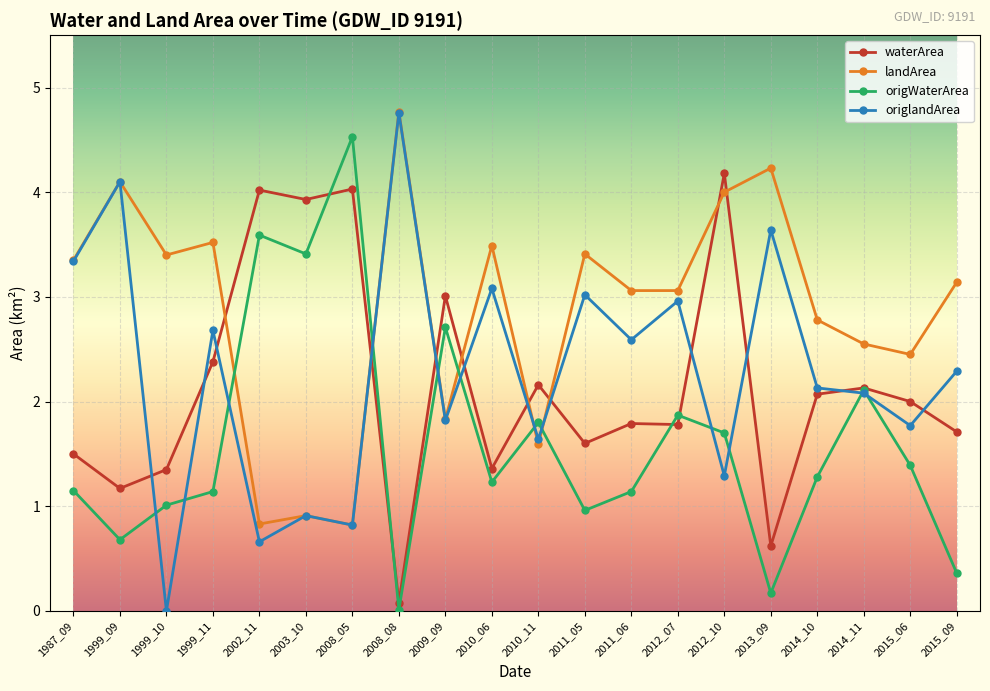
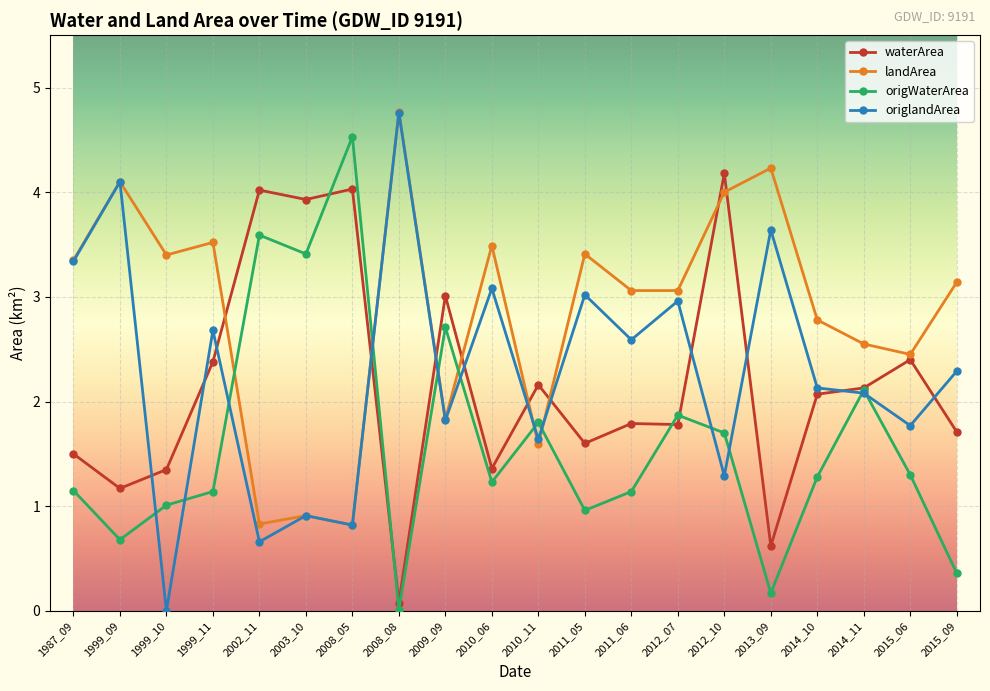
waterArea, 2015_06: 2.0 -> 2.4
origWaterArea, 2015_06: 1.39 -> 1.30
